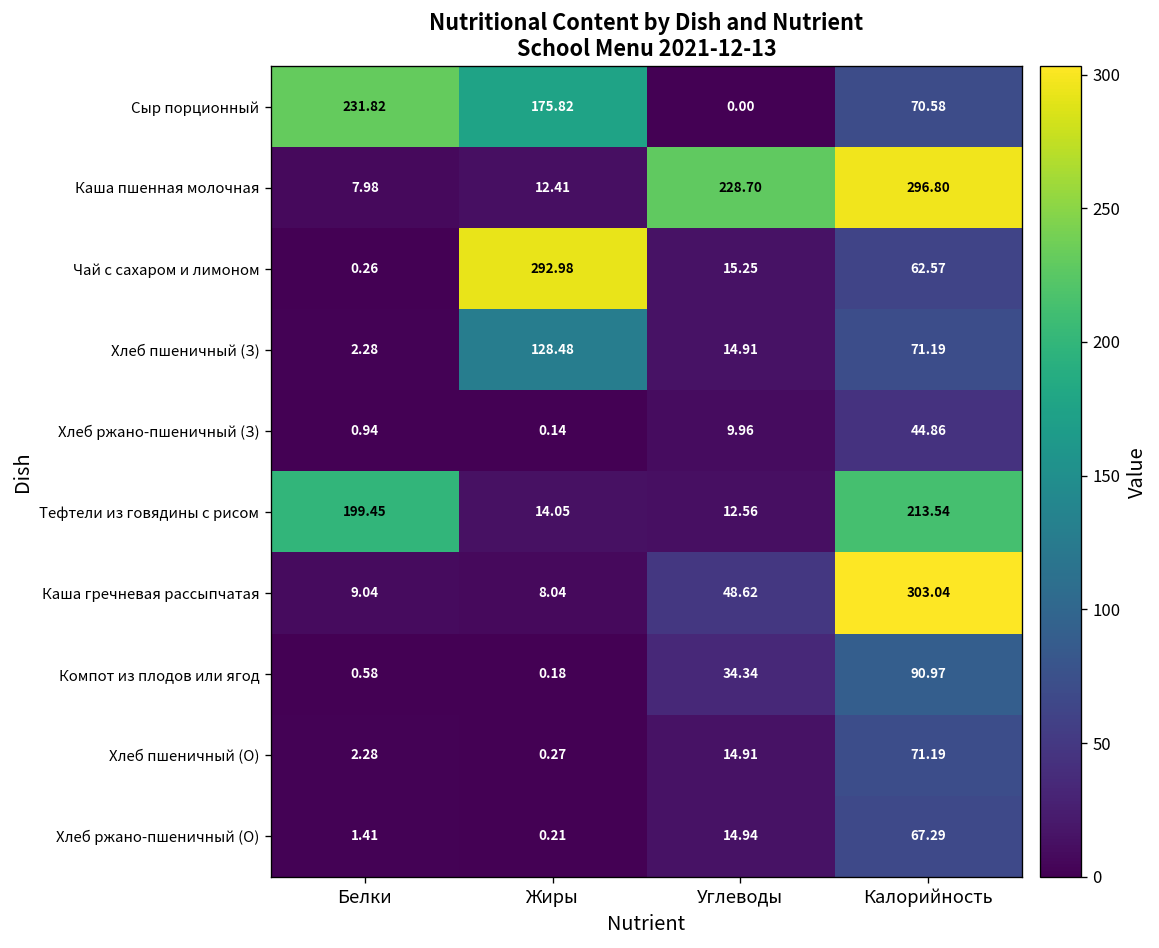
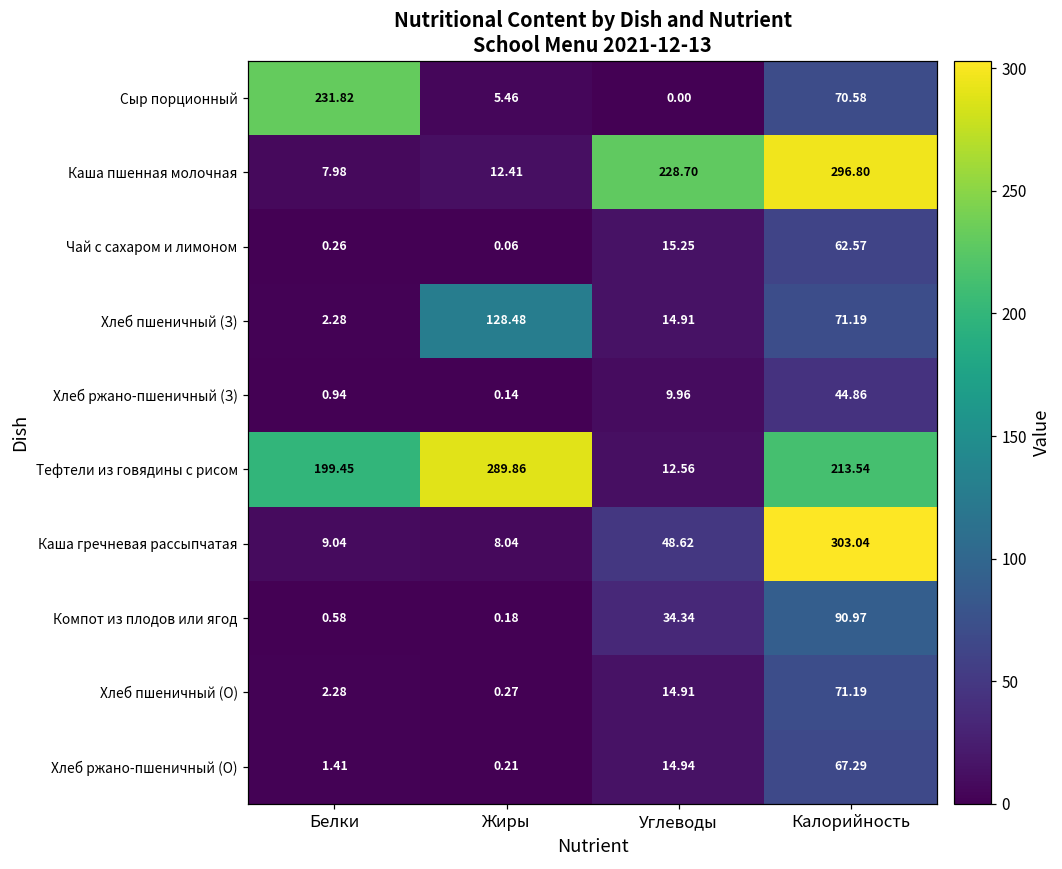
Сыр порционный, Жиры: 175.82 -> 5.46
Чай с сахаром и лимоном, Жиры: 292.98 -> 0.06
Тефтели из говядины с рисом, Жиры: 14.05 -> 289.86
